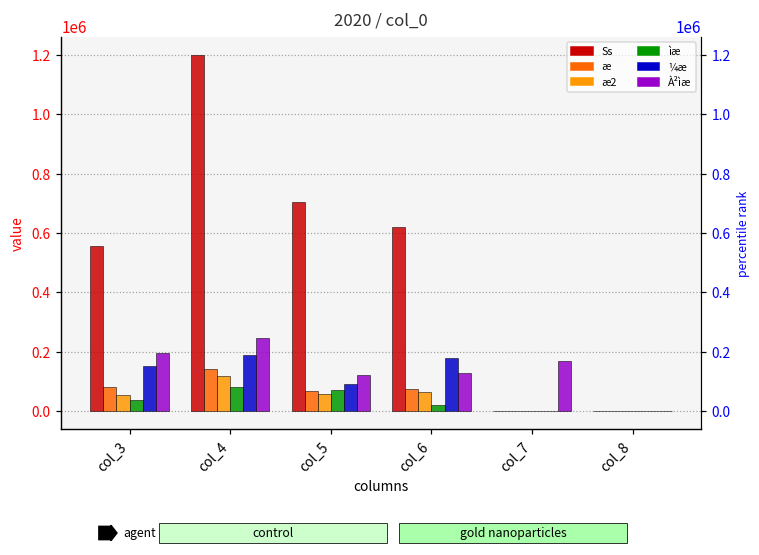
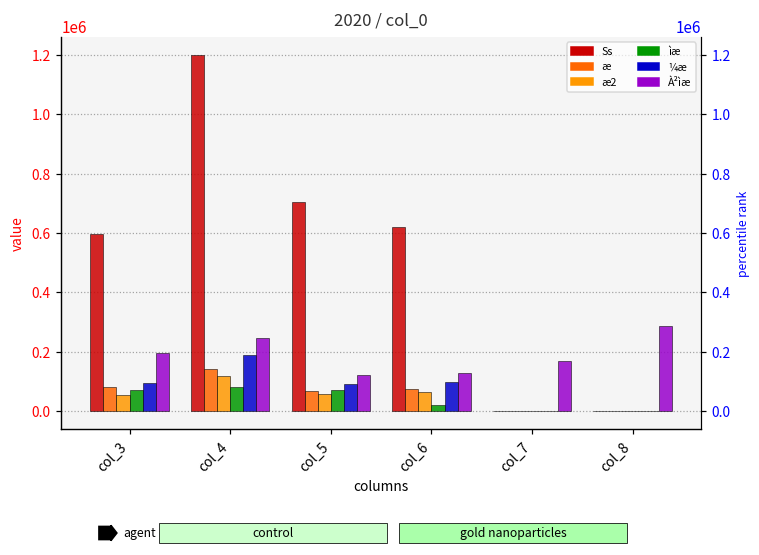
Ss, col_3: 560000 -> 600000
ìæ, col_3: 40000 -> 70000
¼æ, col_3: 150000 -> 90000
¼æ, col_6: 180000 -> 100000
À²ìæ, col_8: 0 -> 290000
